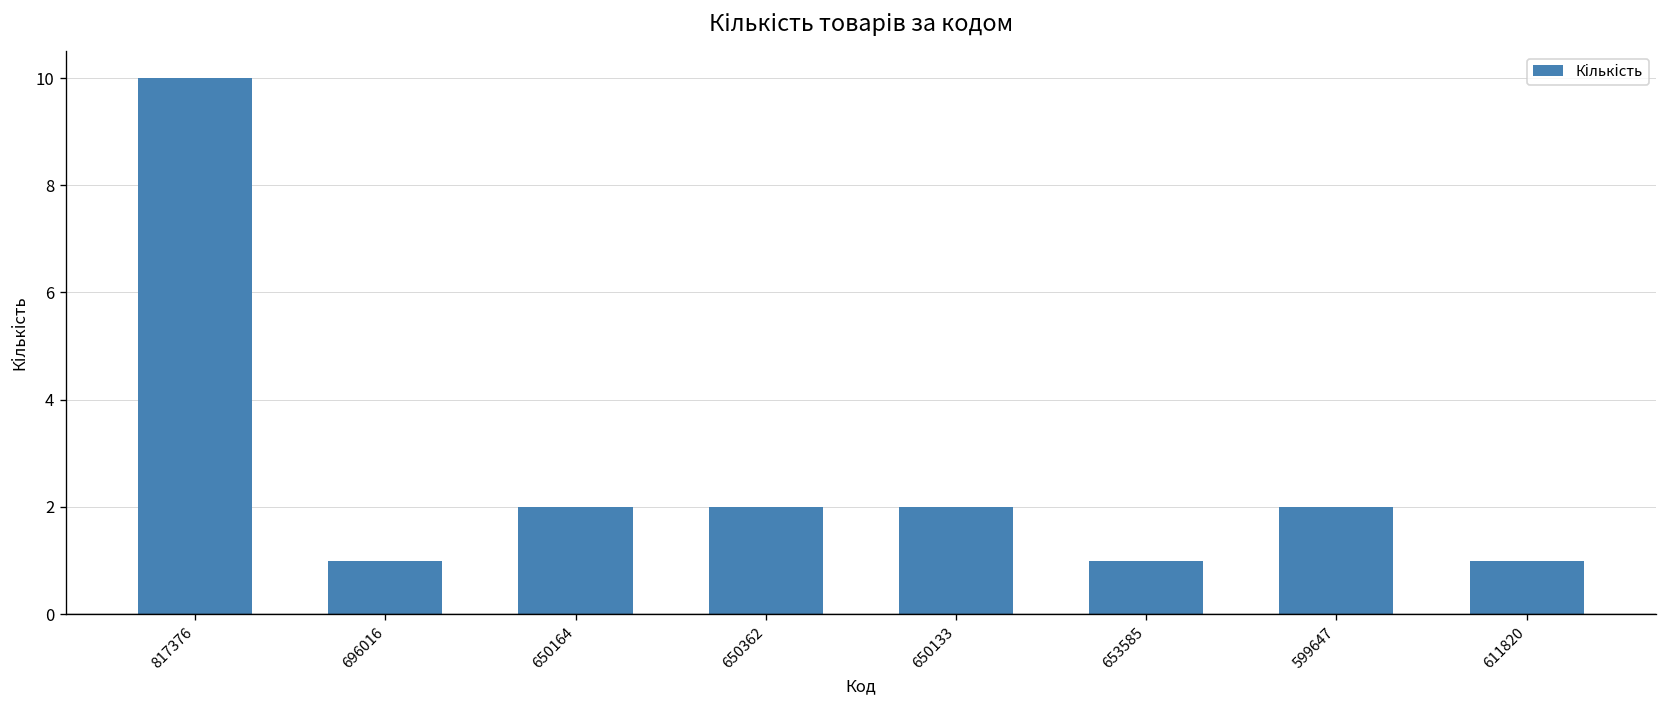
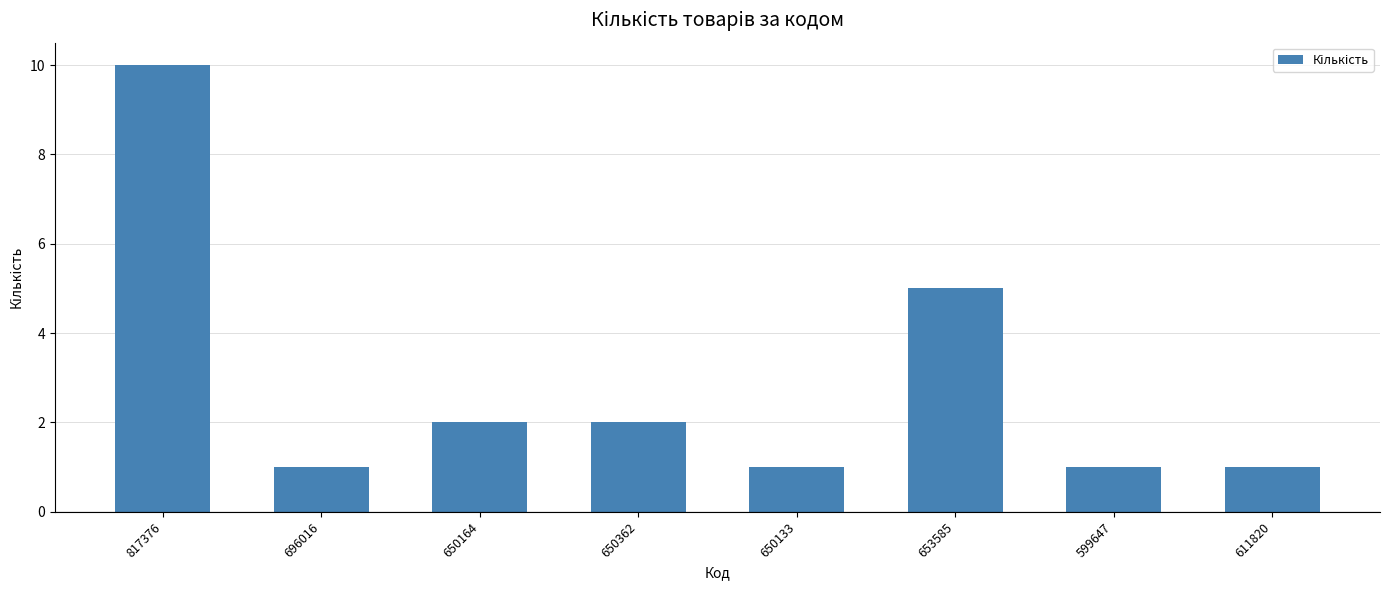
650133: 2 -> 1
653585: 1 -> 5
599647: 2 -> 1
